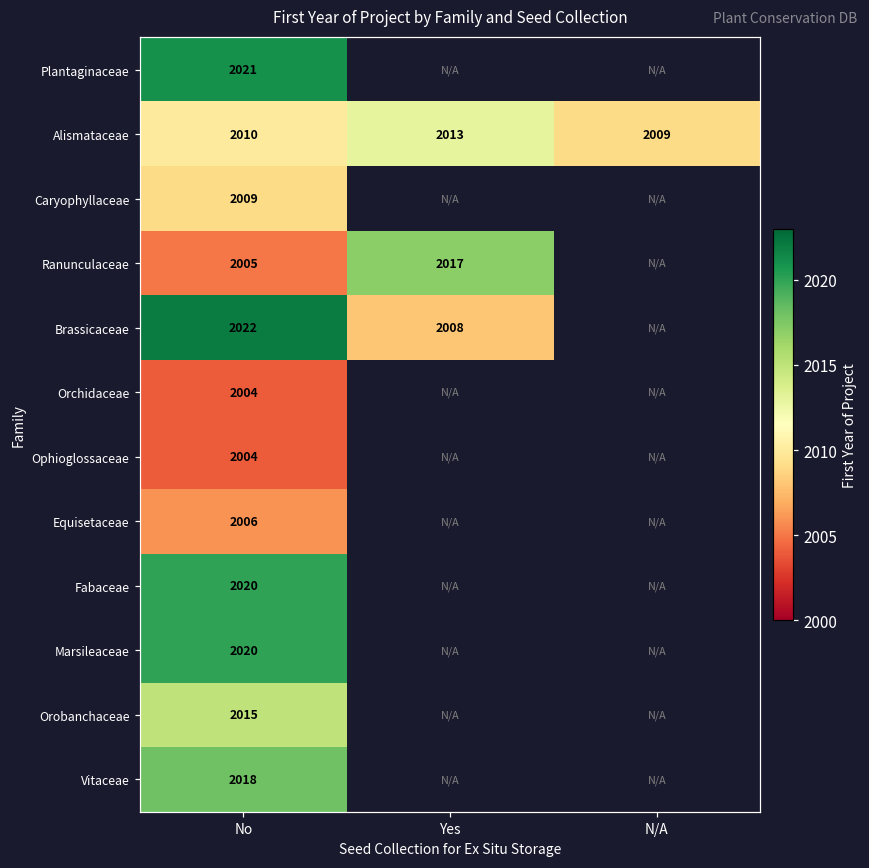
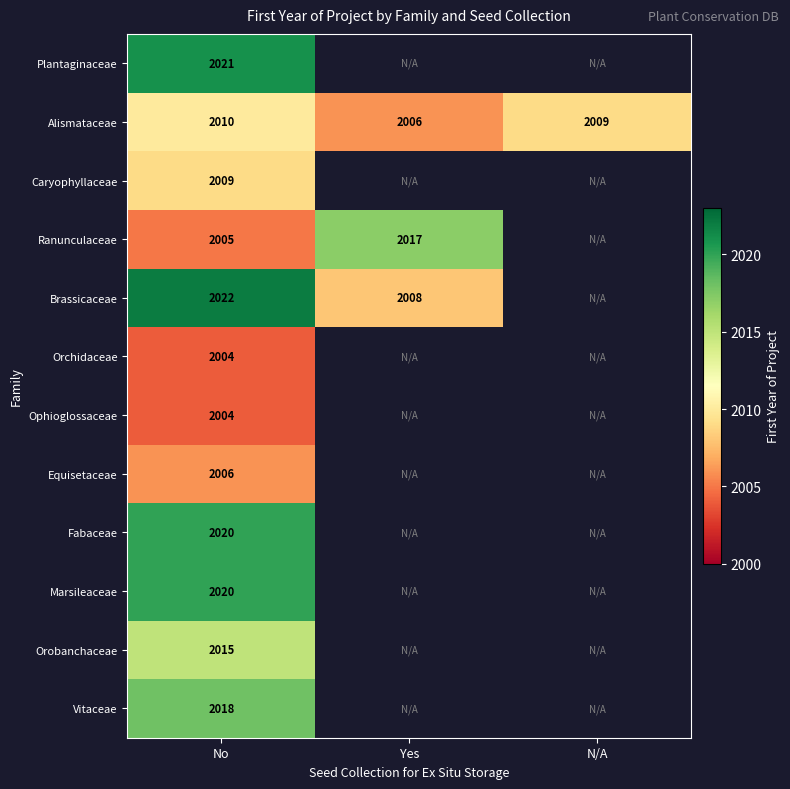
Alismataceae, Yes: 2013 -> 2006
